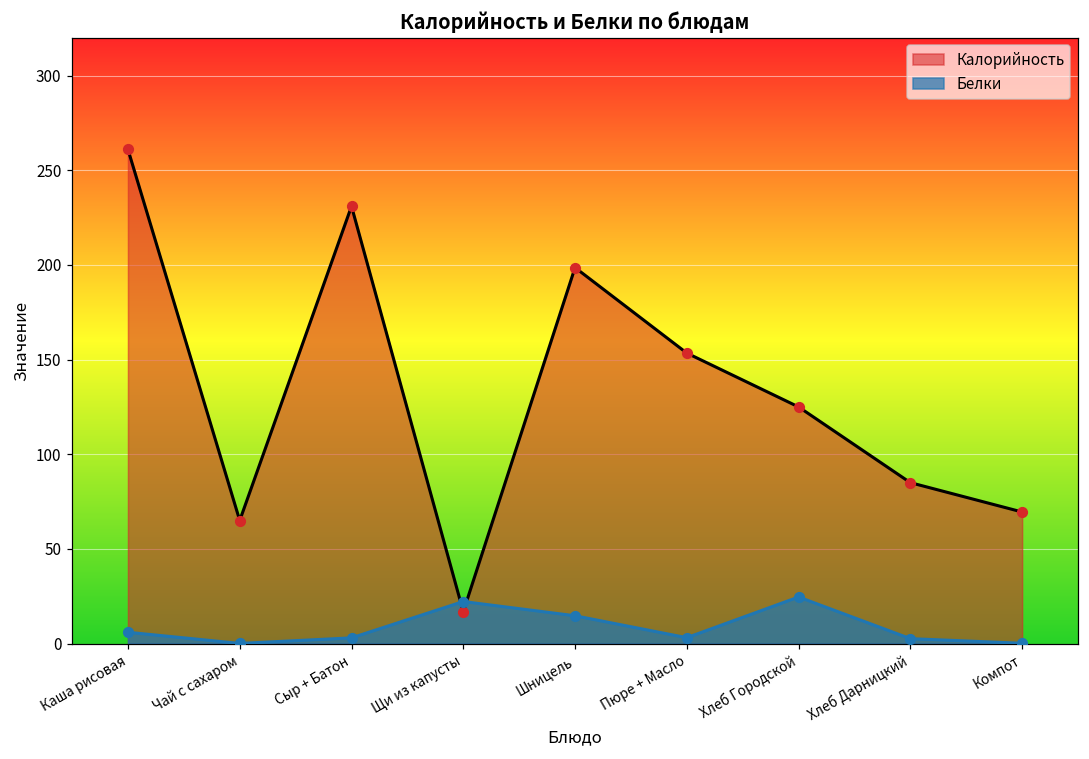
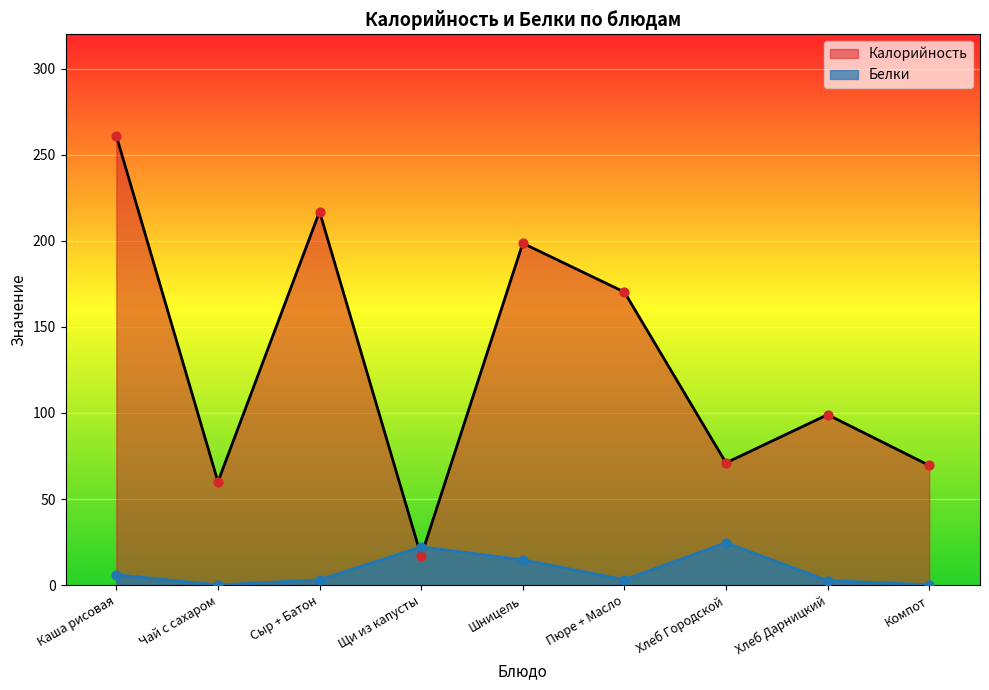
Калорийность, Чай с сахаром: 65 -> 60
Калорийность, Сыр + Батон: 231 -> 217
Калорийность, Пюре + Масло: 153 -> 170
Калорийность, Хлеб Городской: 125 -> 71
Калорийность, Хлеб Дарницкий: 85 -> 99
